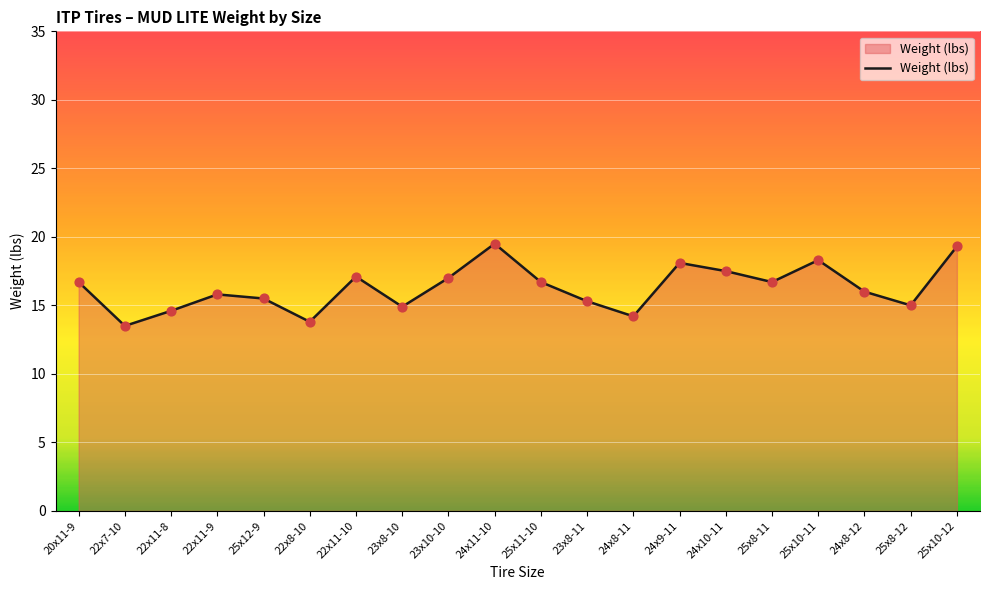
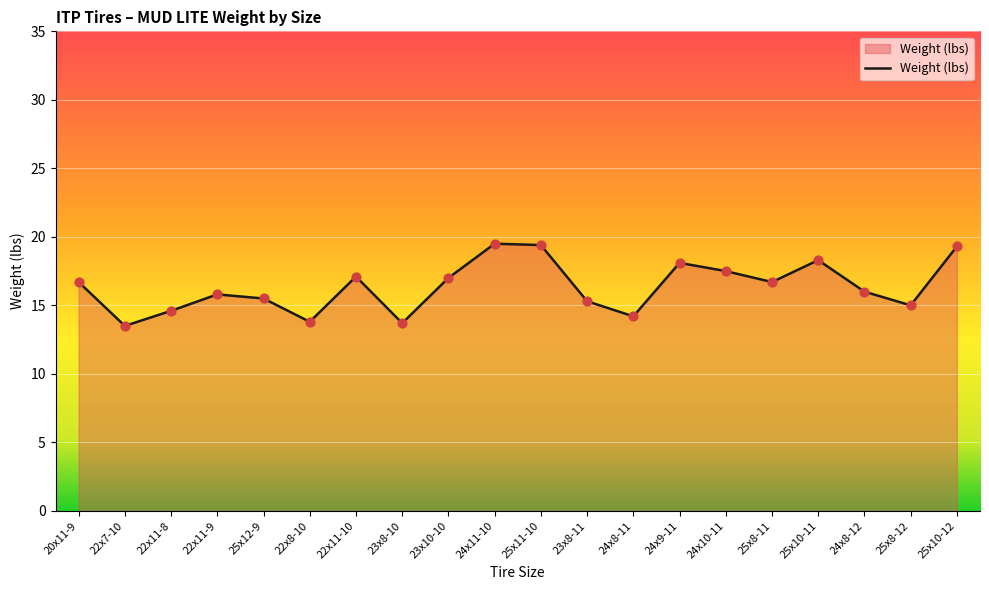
23x8-10: 14.9 -> 13.7
25x11-10: 16.7 -> 19.4
